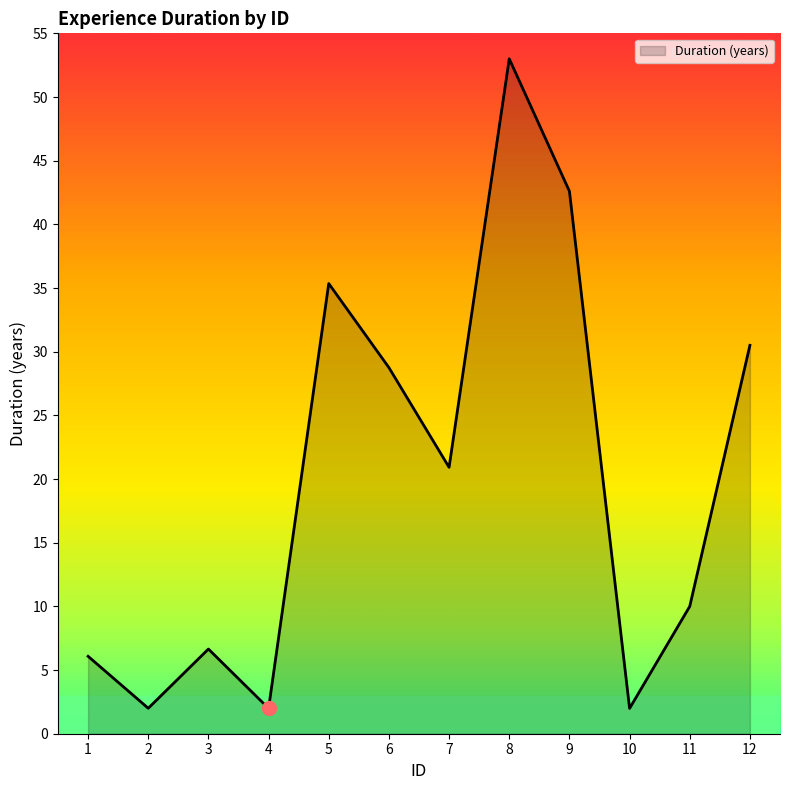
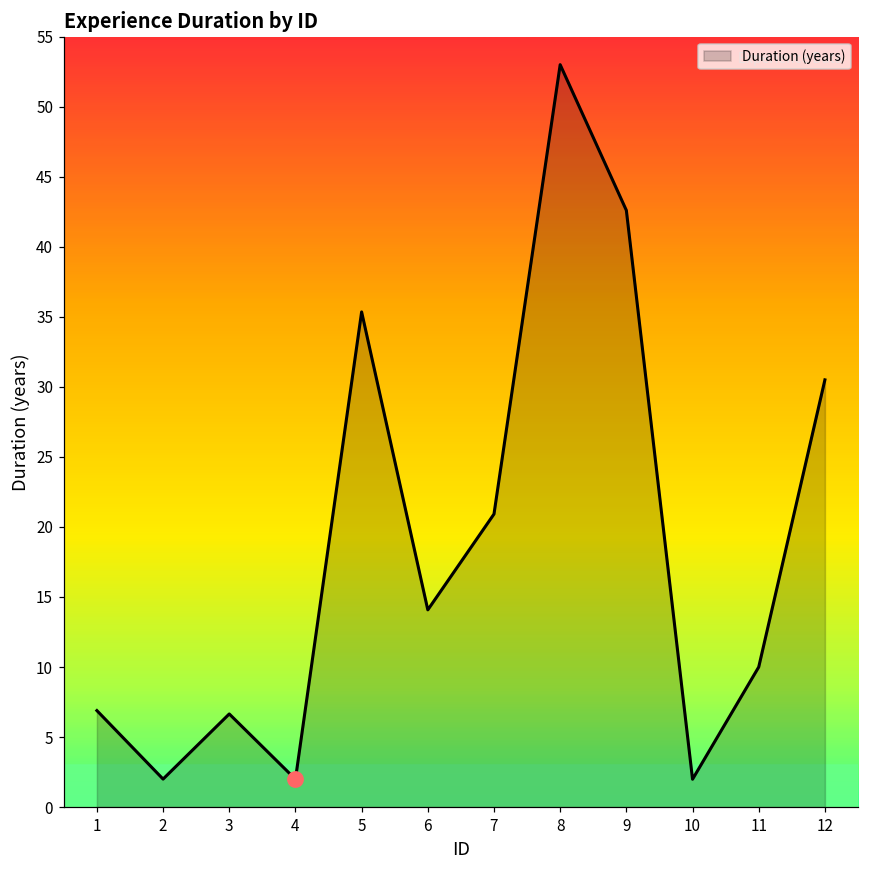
Duration (years), 1: 6.1 -> 6.9
Duration (years), 6: 28.8 -> 14.1
